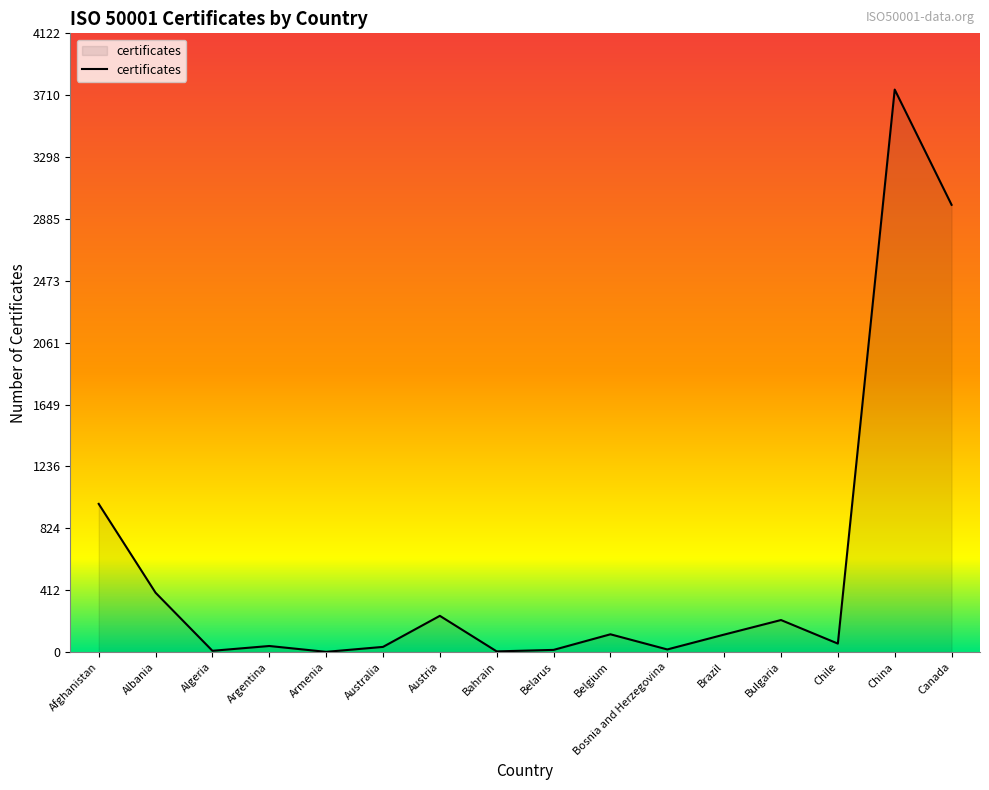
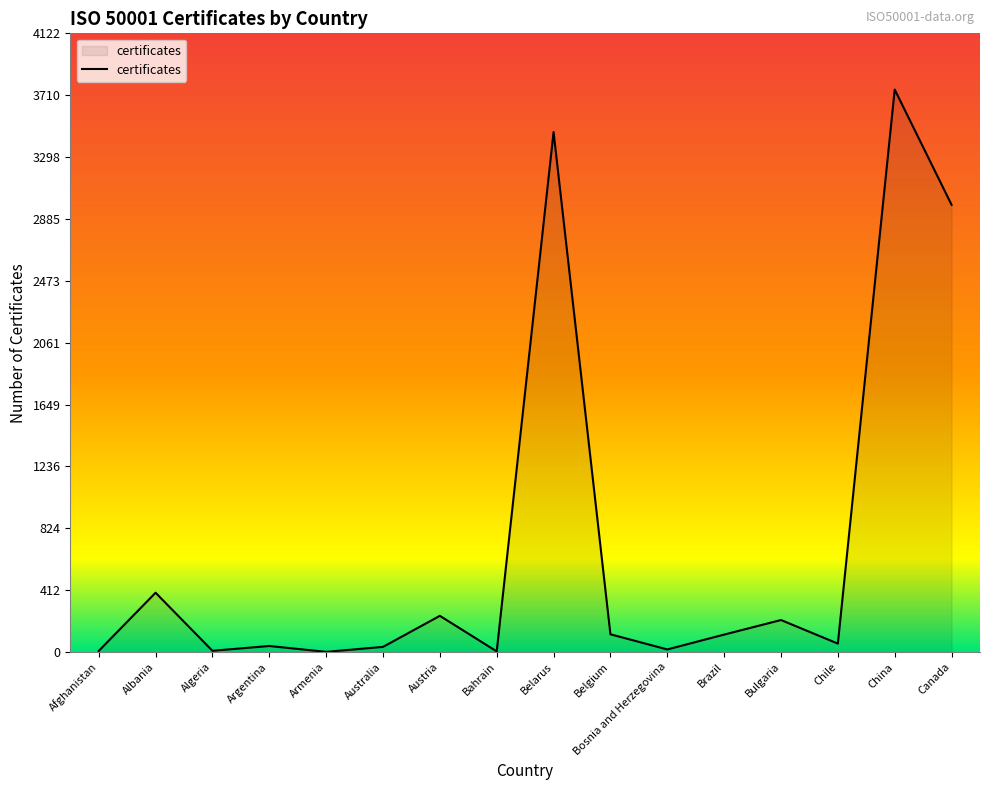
Afghanistan: 990 -> 10
Belarus: 10 -> 3470
